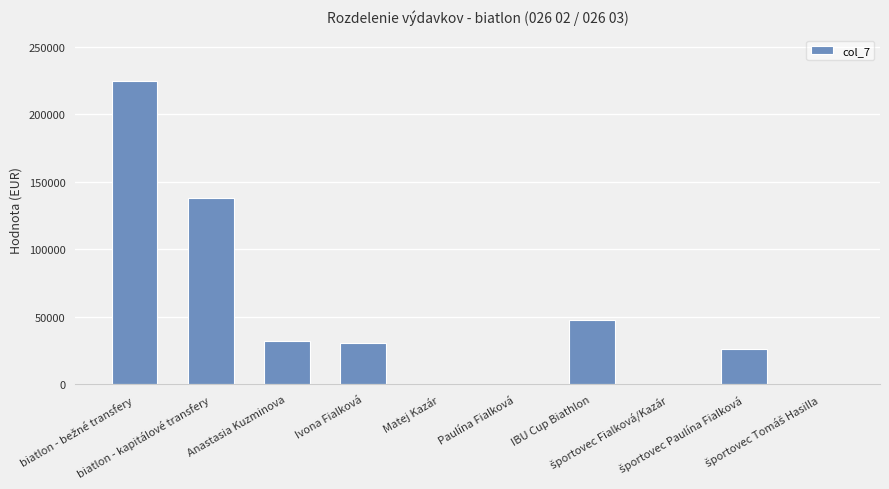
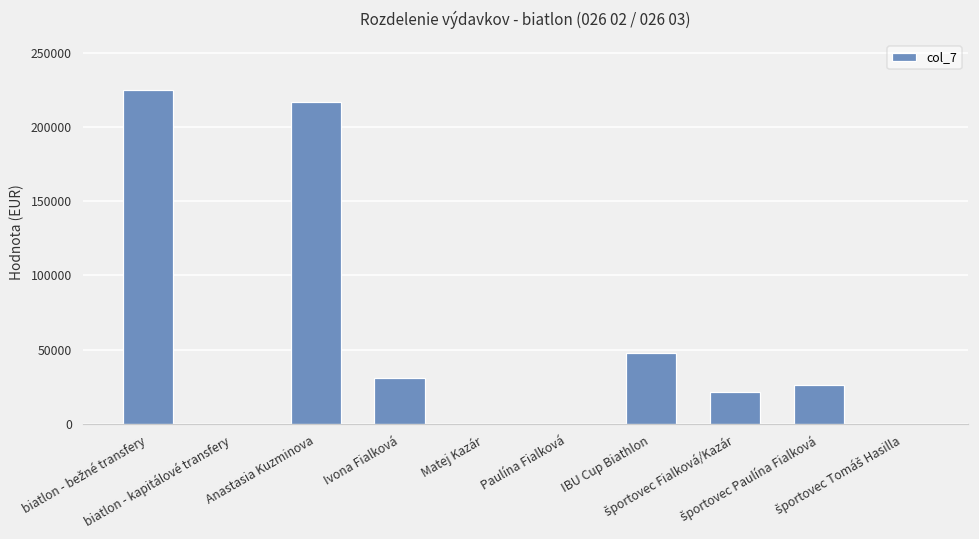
biatlon - kapitálové transfery: 138000 -> 0
Anastasia Kuzminova: 32000 -> 217000
športovec Fialková/Kazár: 0 -> 22000
